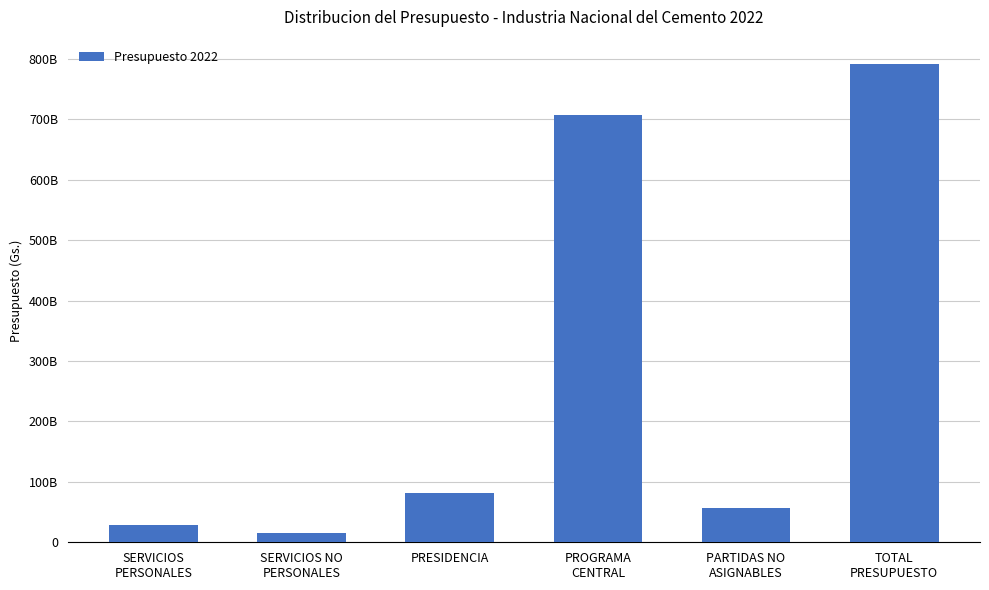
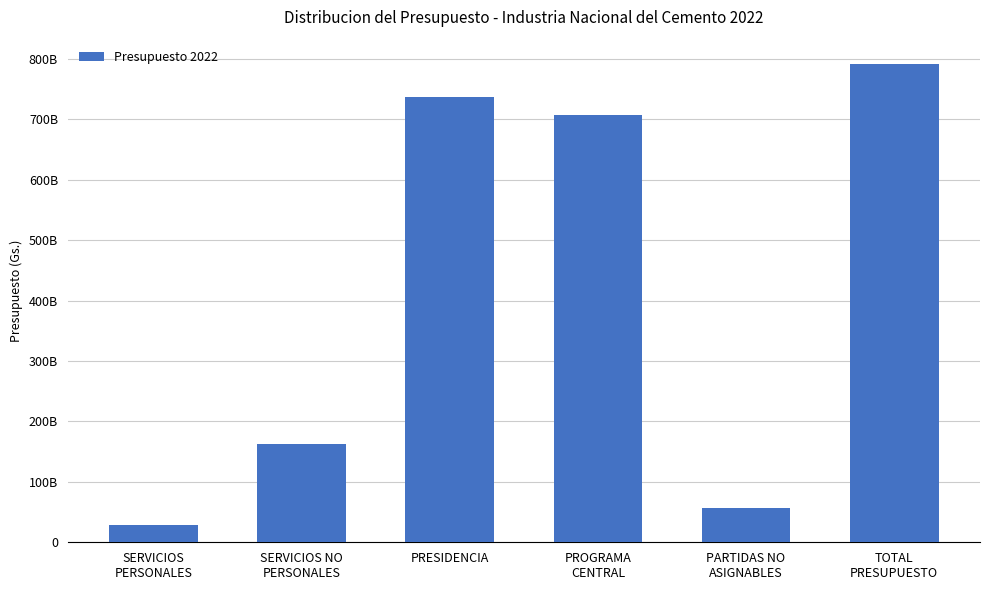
SERVICIOS NO PERSONALES: 10000000000 -> 160000000000
PRESIDENCIA: 80000000000 -> 740000000000
